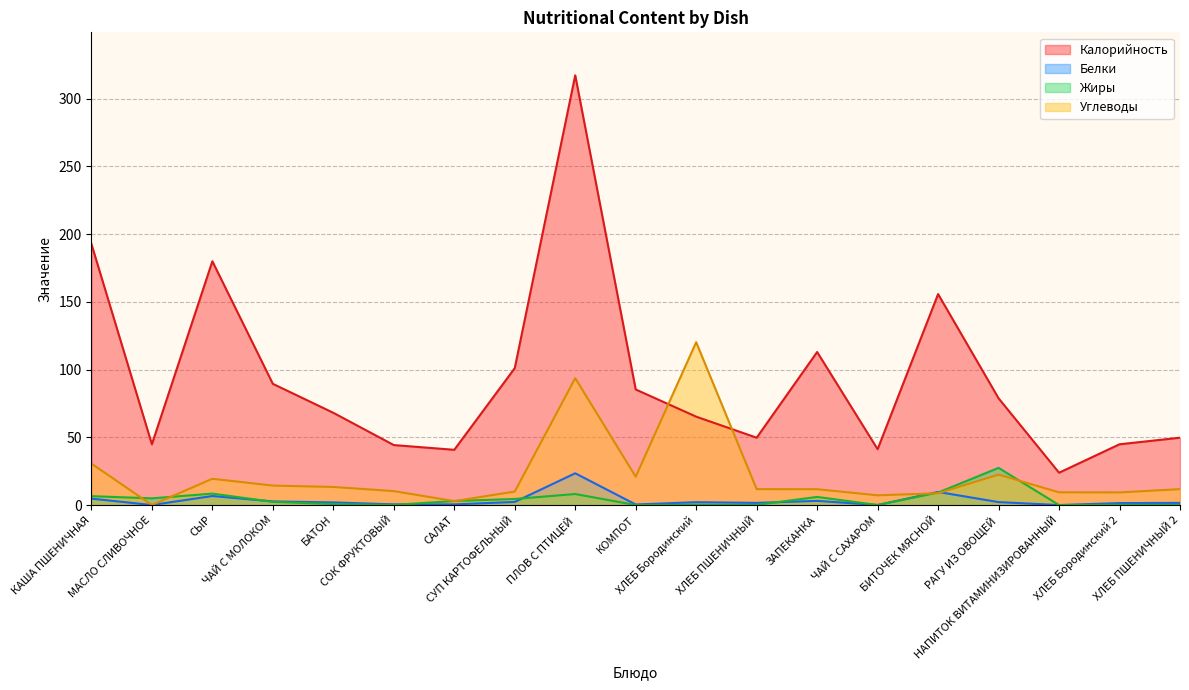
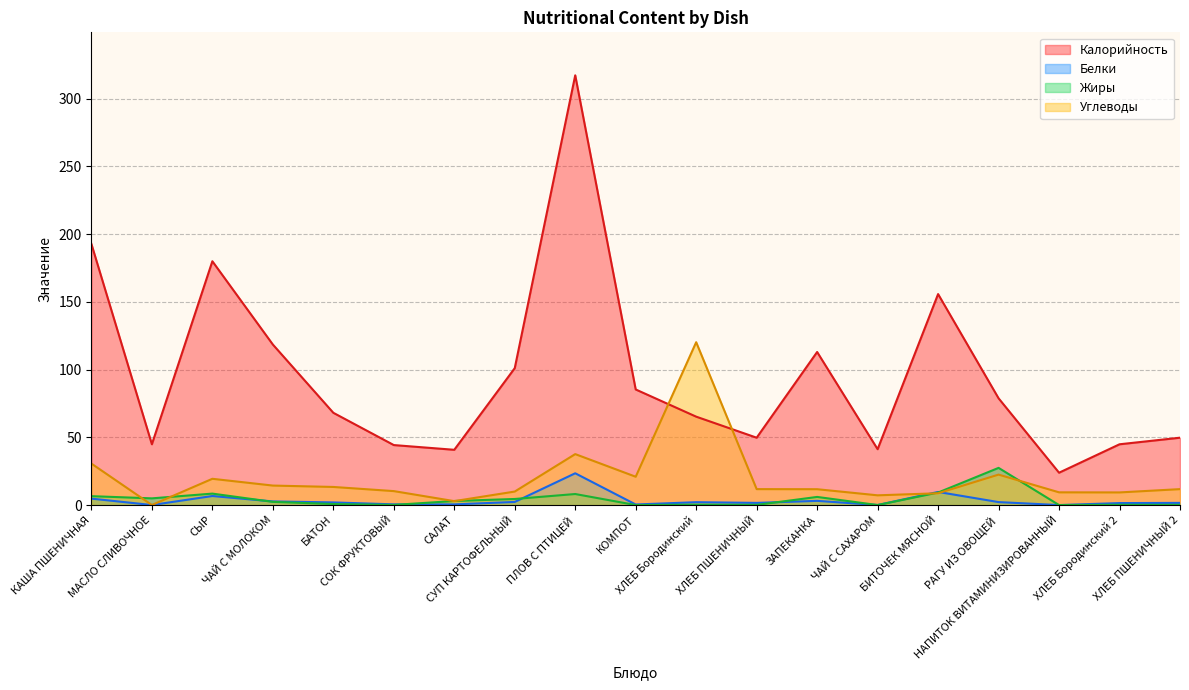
Калорийность, ЧАЙ С МОЛОКОМ: 89 -> 119
Углеводы, ПЛОВ С ПТИЦЕЙ: 94 -> 38
